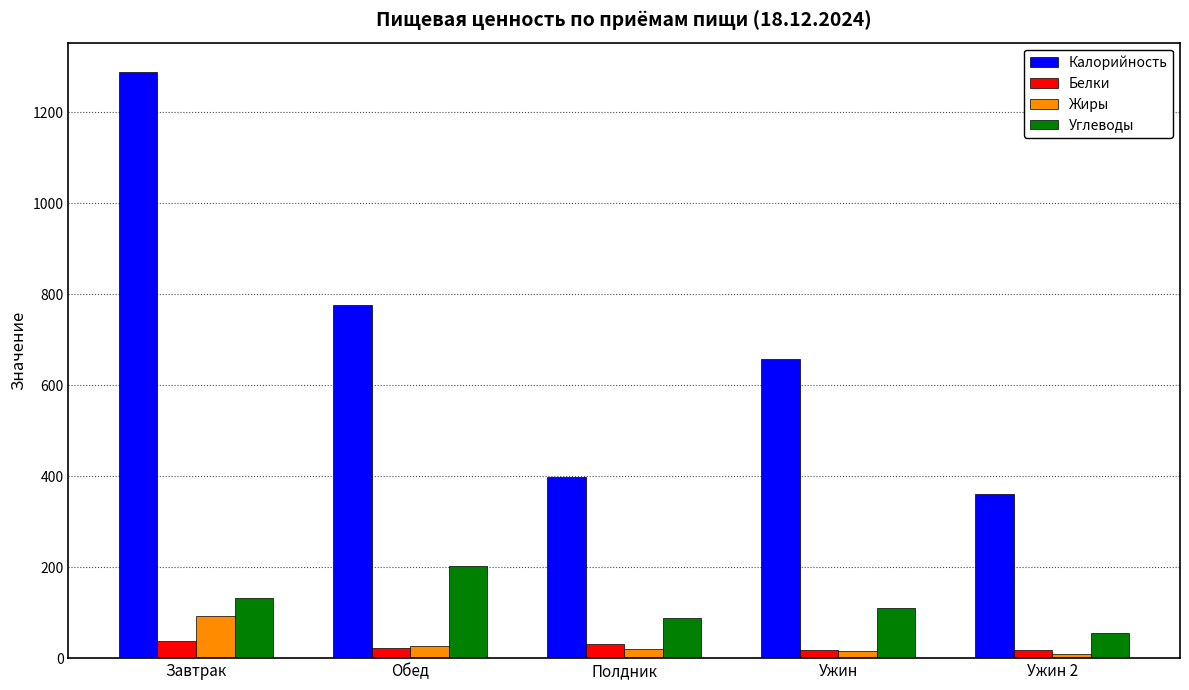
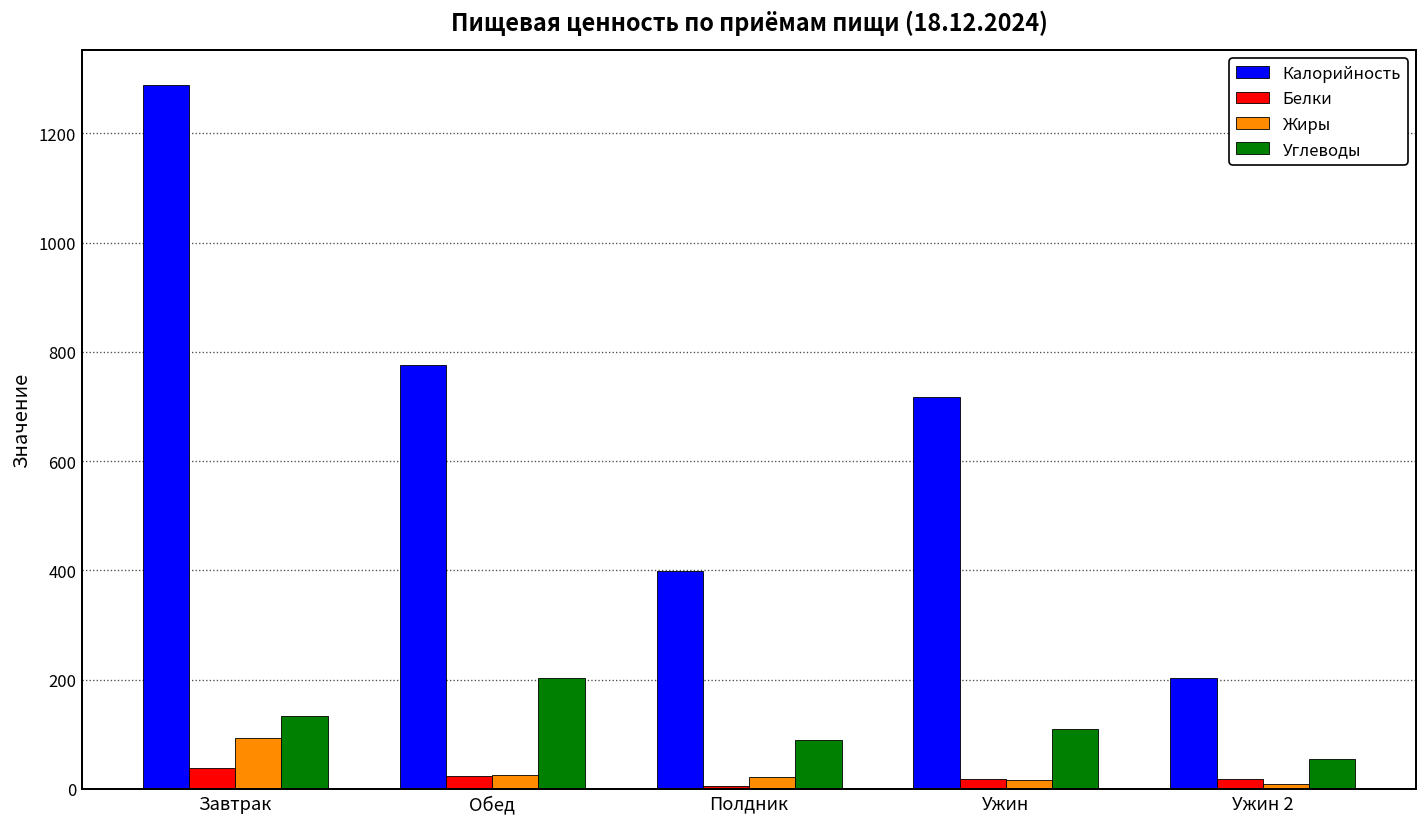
Белки, Полдник: 30 -> 0
Калорийность, Ужин: 660 -> 720
Калорийность, Ужин 2: 360 -> 200
